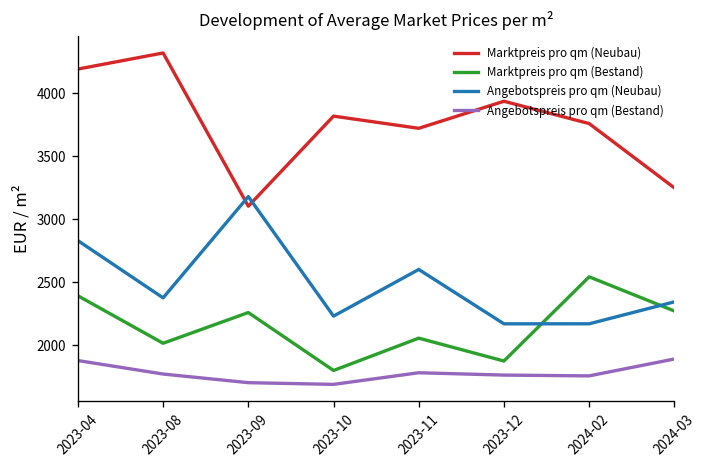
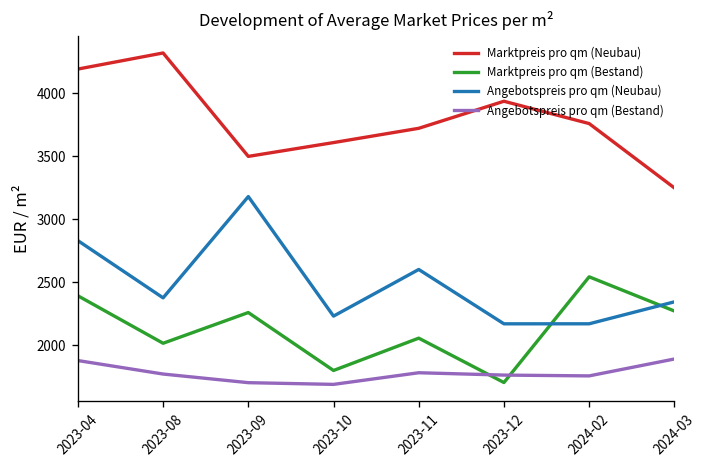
Marktpreis pro qm (Neubau), 2023-09: 3100 -> 3500
Marktpreis pro qm (Neubau), 2023-10: 3820 -> 3610
Marktpreis pro qm (Bestand), 2023-12: 1880 -> 1710
